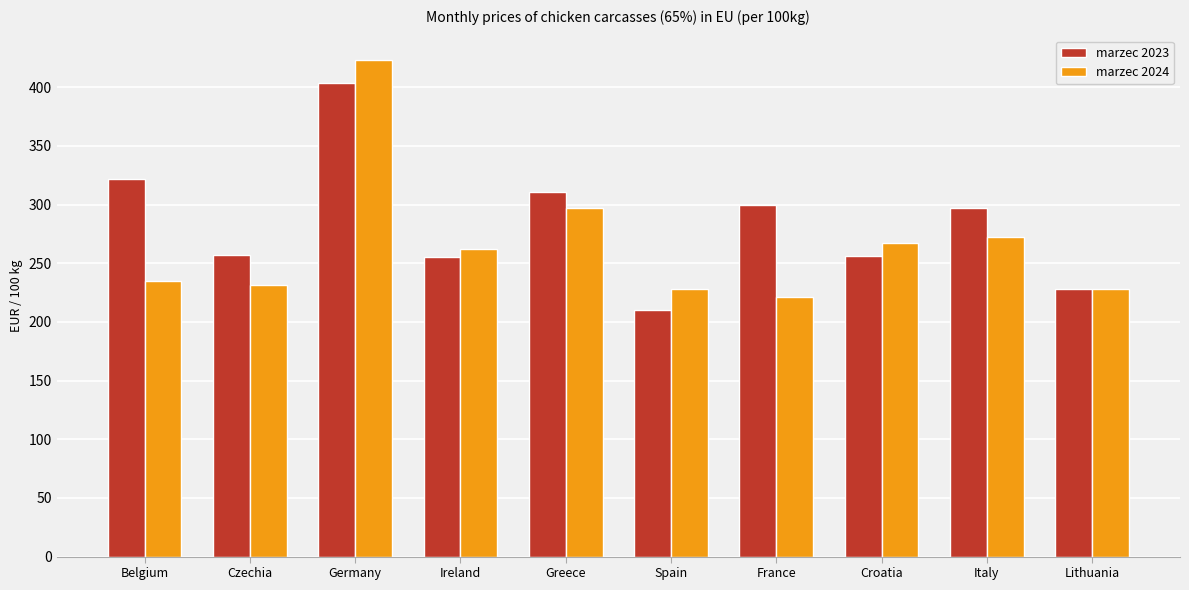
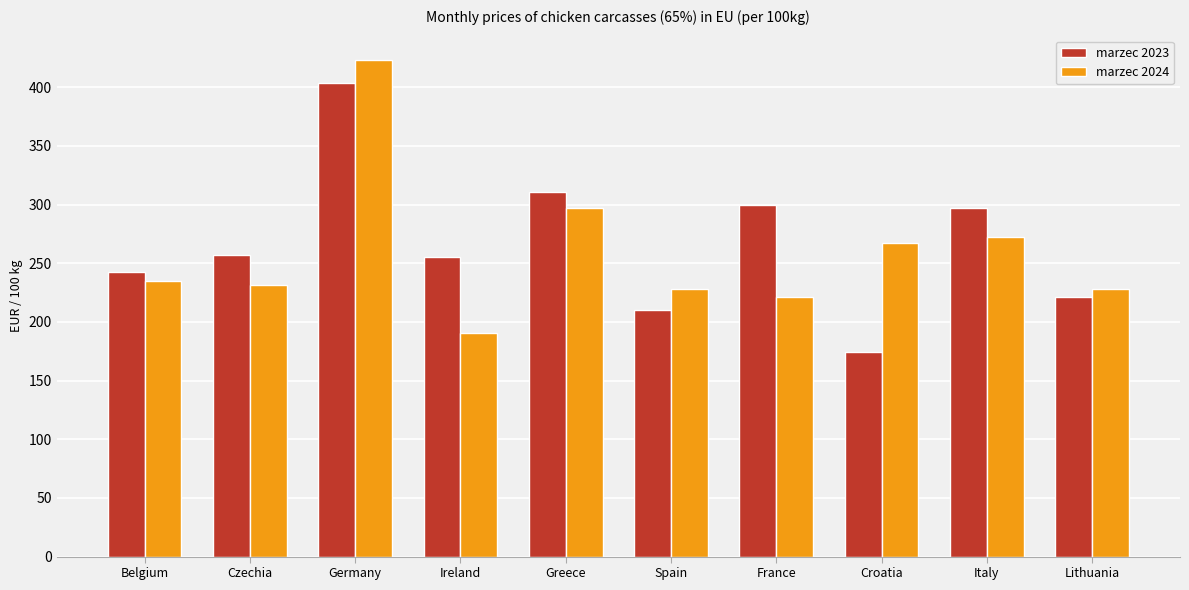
marzec 2023, Belgium: 322 -> 243
marzec 2024, Ireland: 262 -> 191
marzec 2023, Croatia: 256 -> 174
marzec 2023, Lithuania: 228 -> 221
